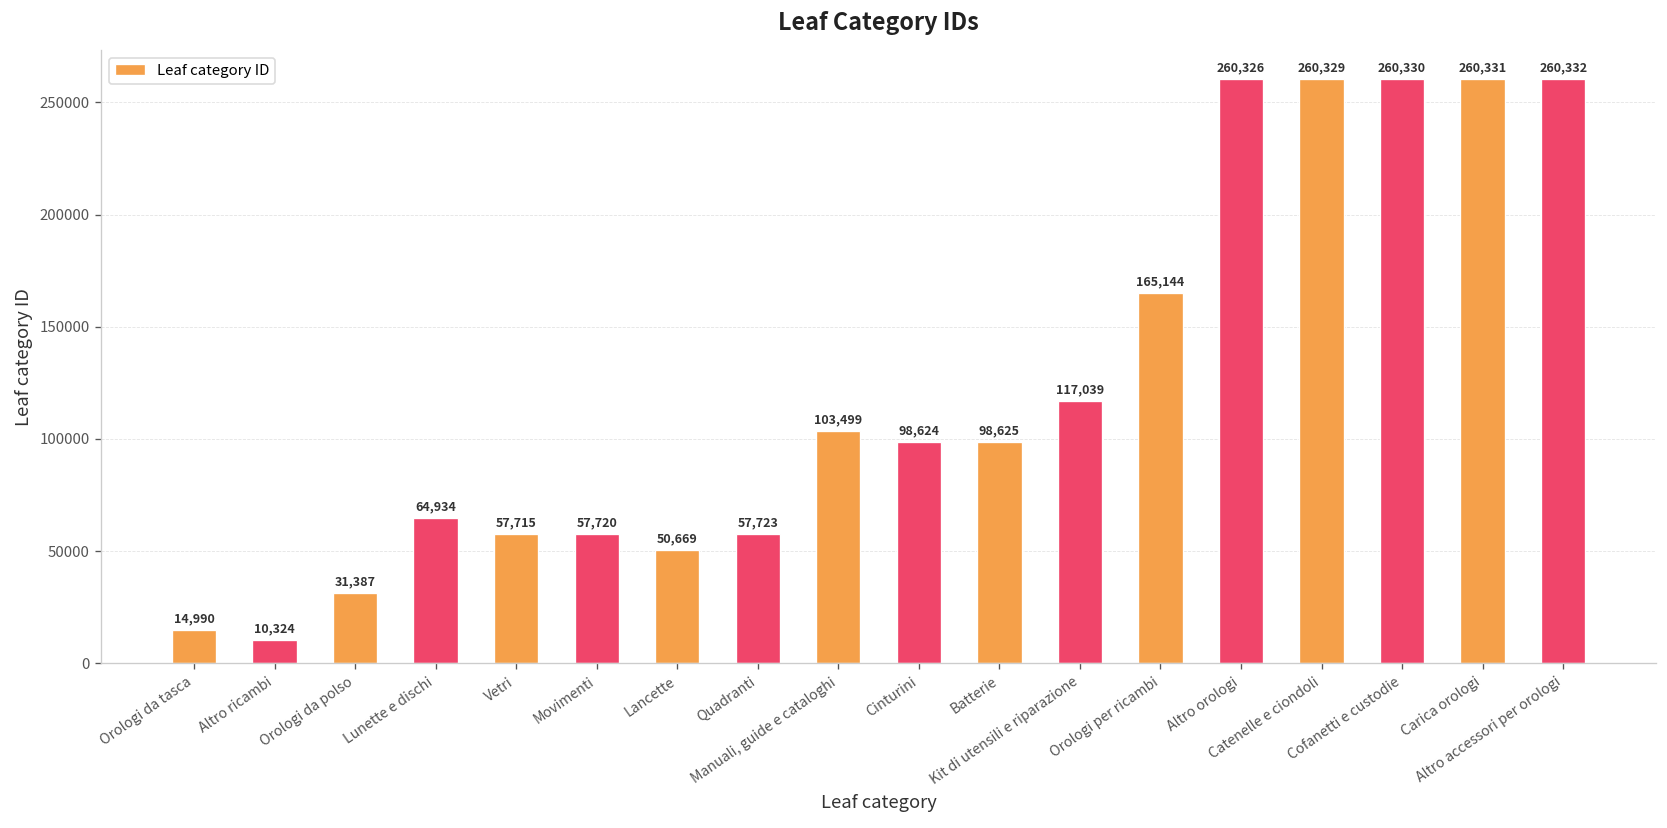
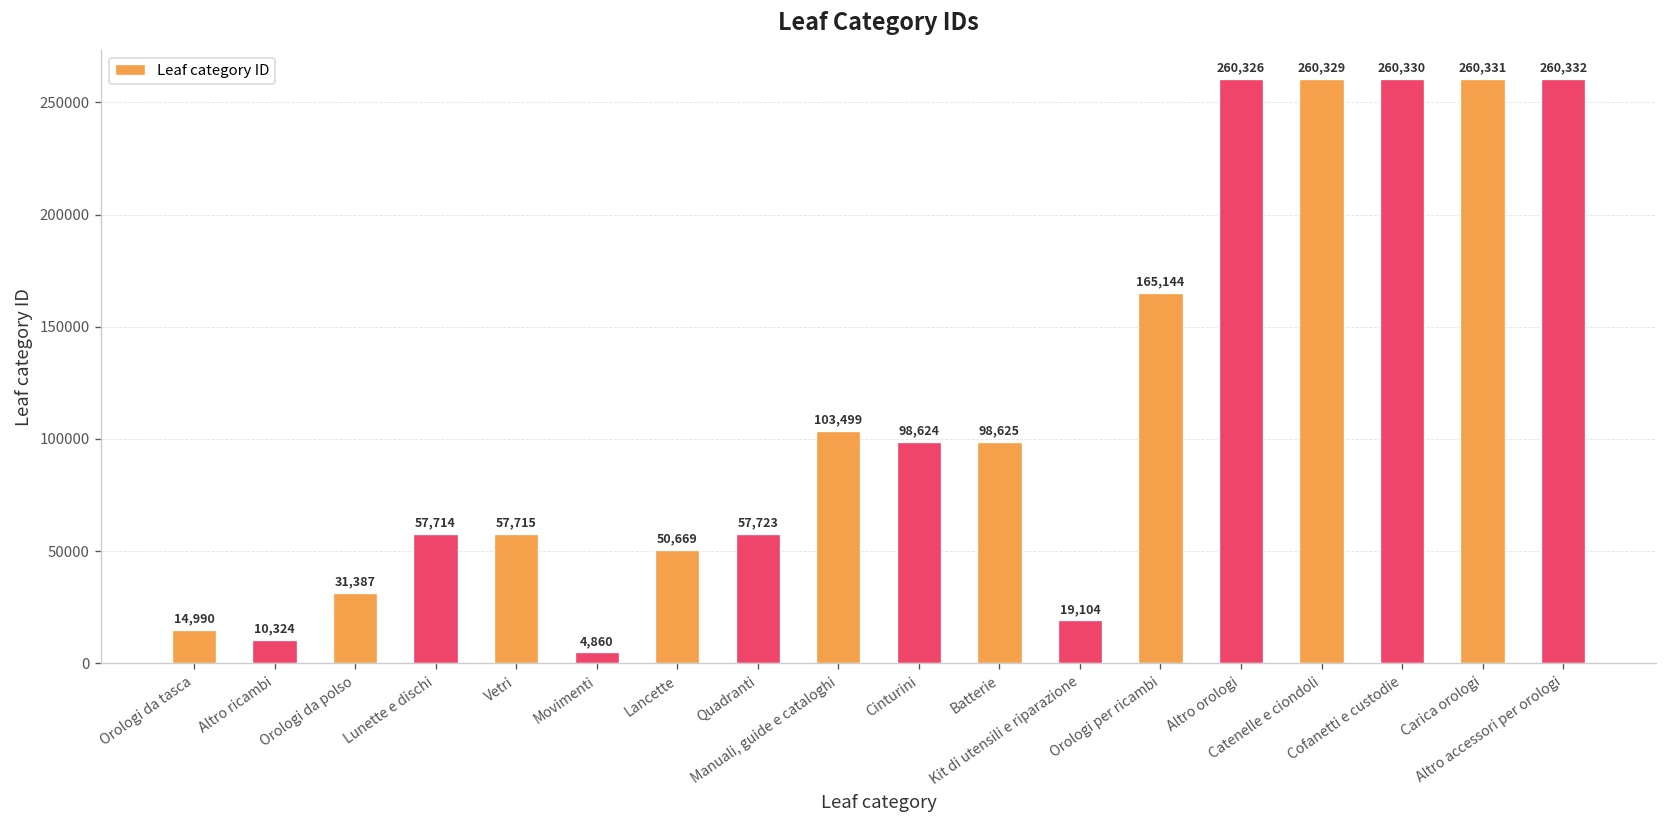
Lunette e dischi: 64,934 -> 57,714
Movimenti: 57,720 -> 4,860
Kit di utensili e riparazione: 117,039 -> 19,104
